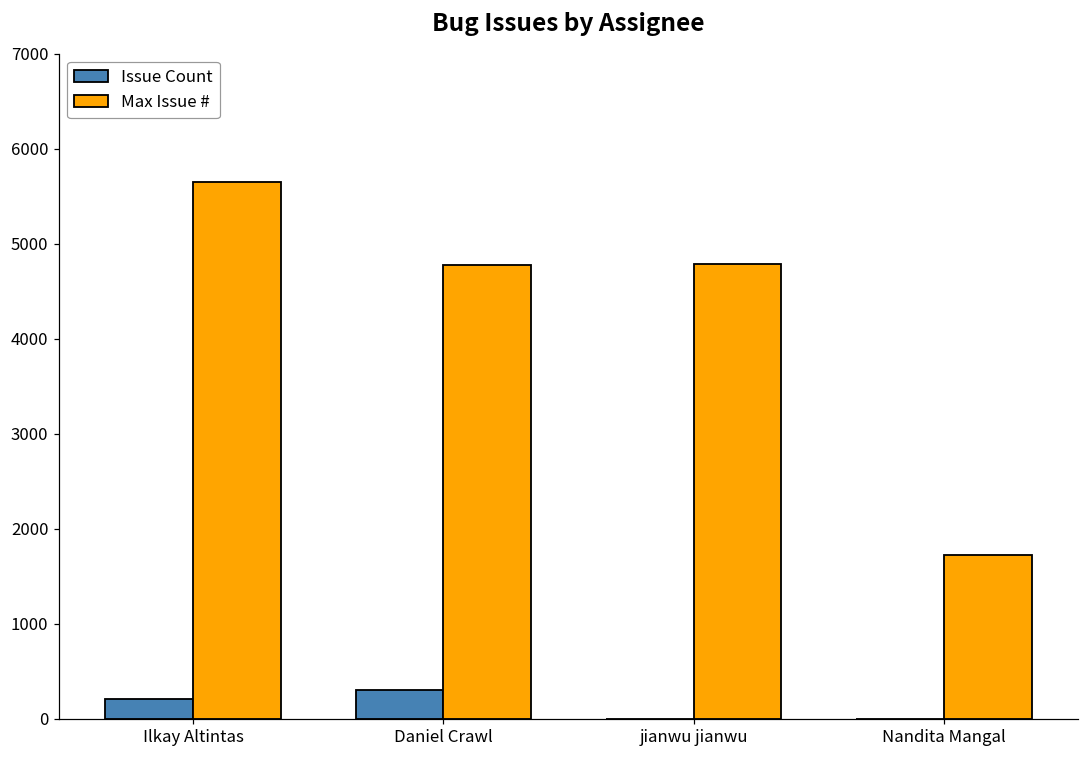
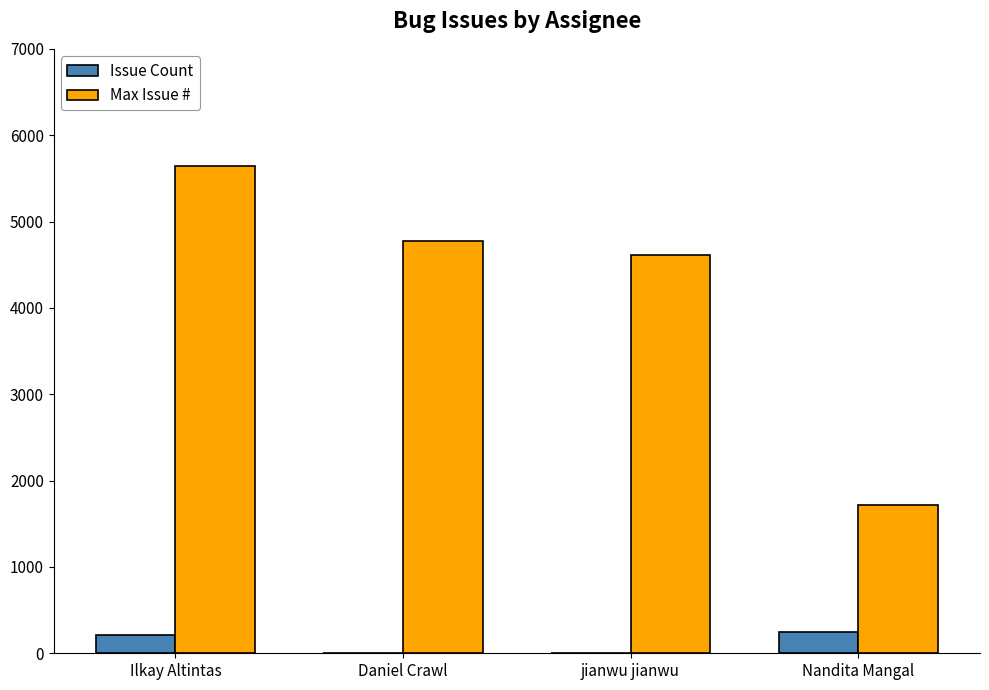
Issue Count, Daniel Crawl: 300 -> 0
Max Issue #, jianwu jianwu: 4800 -> 4600
Issue Count, Nandita Mangal: 0 -> 200
